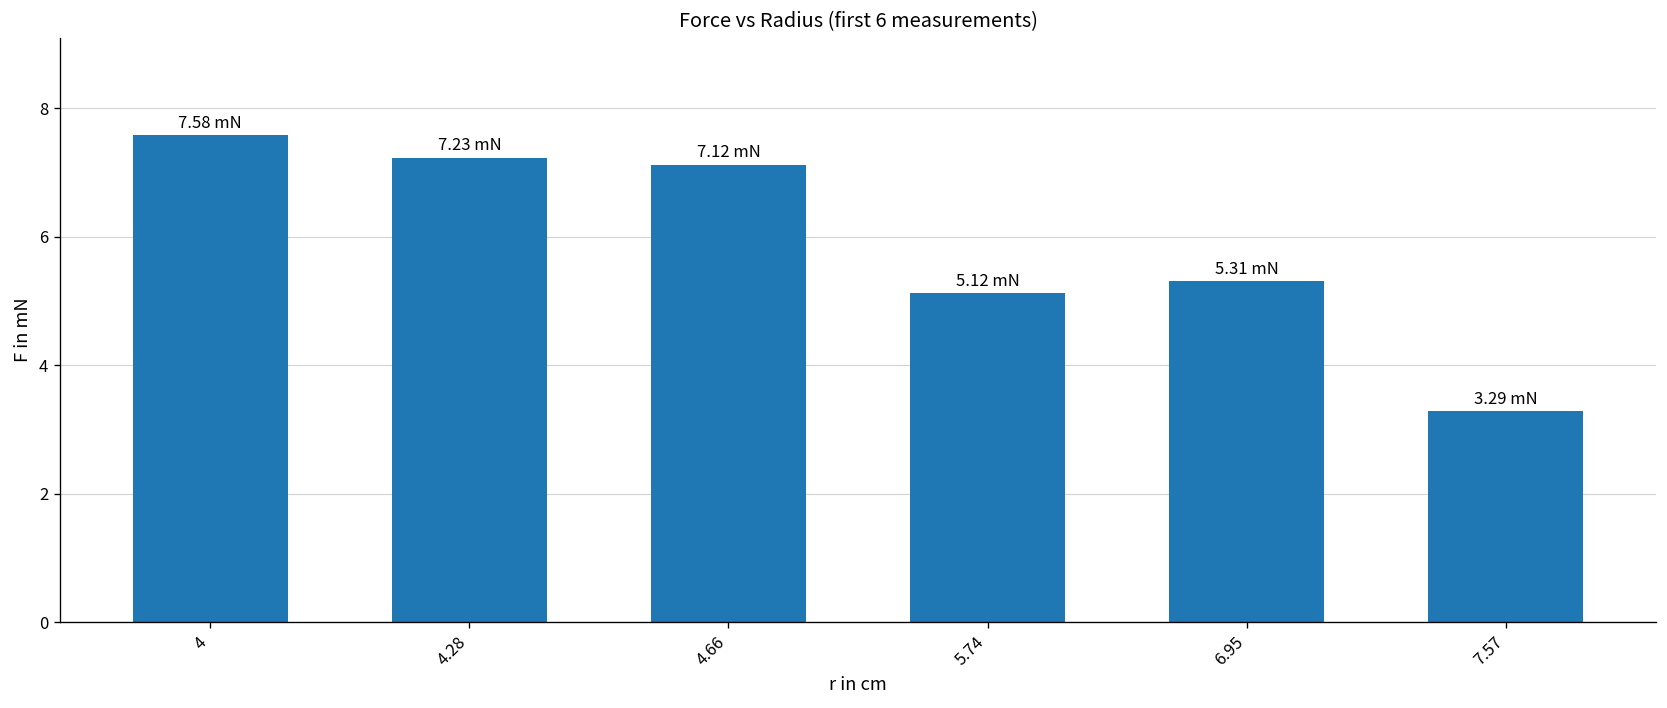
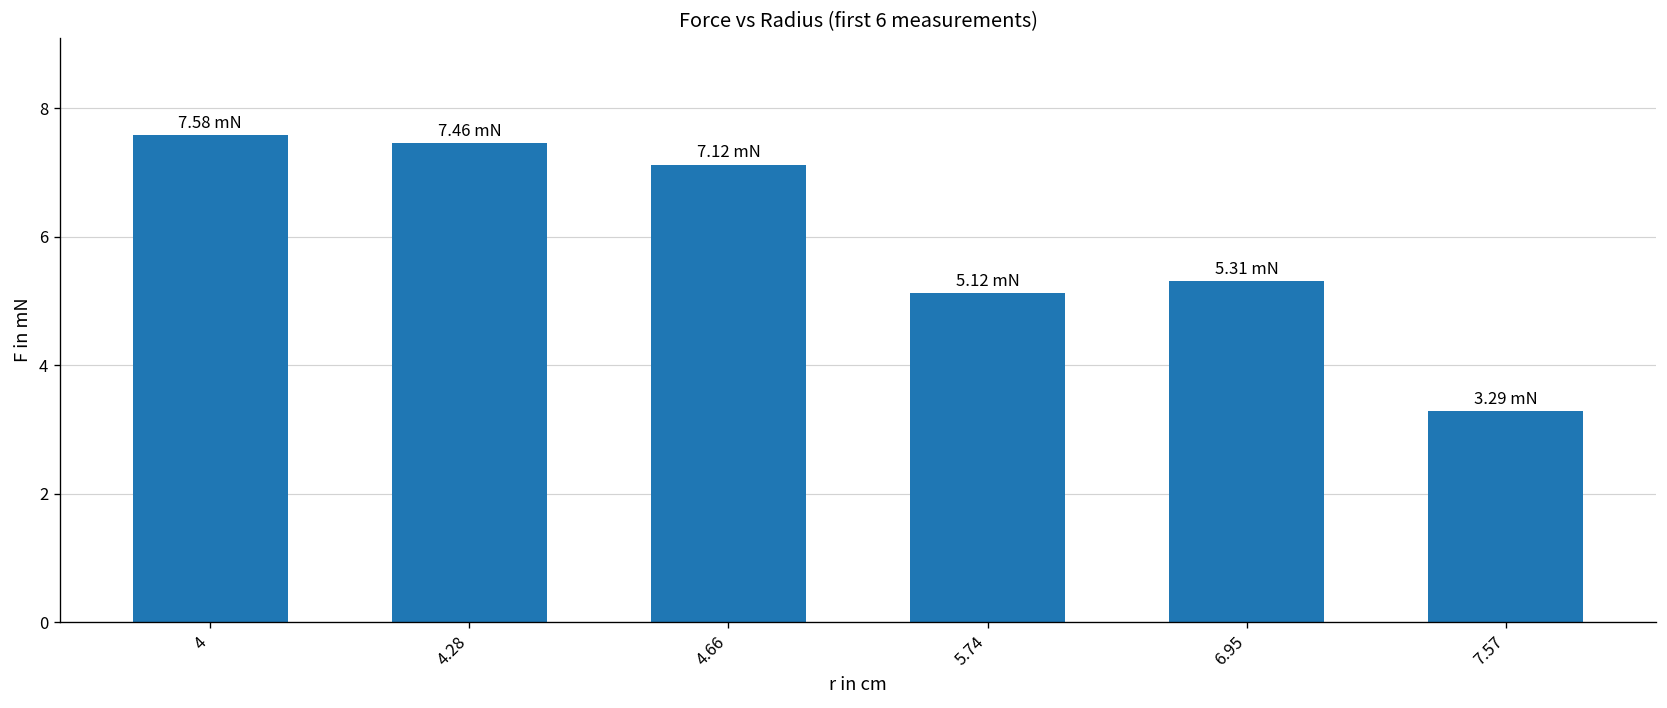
4.28: 7.23 -> 7.46
